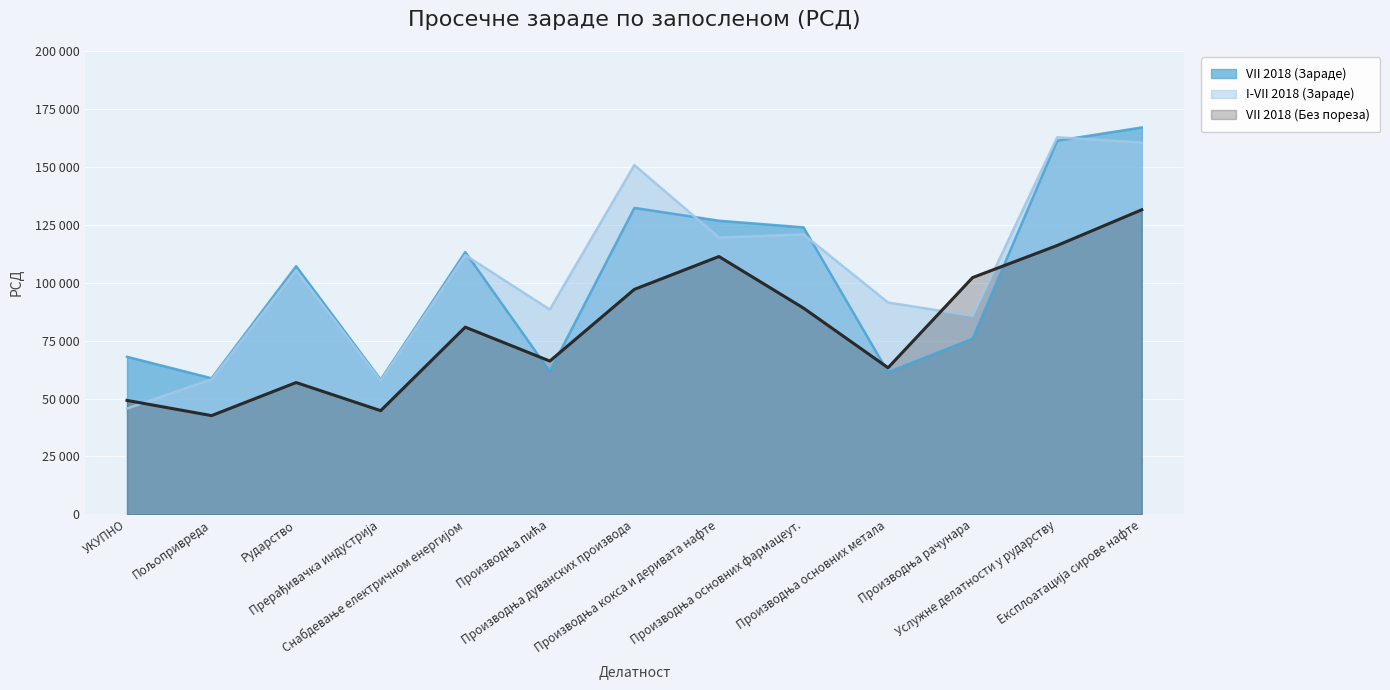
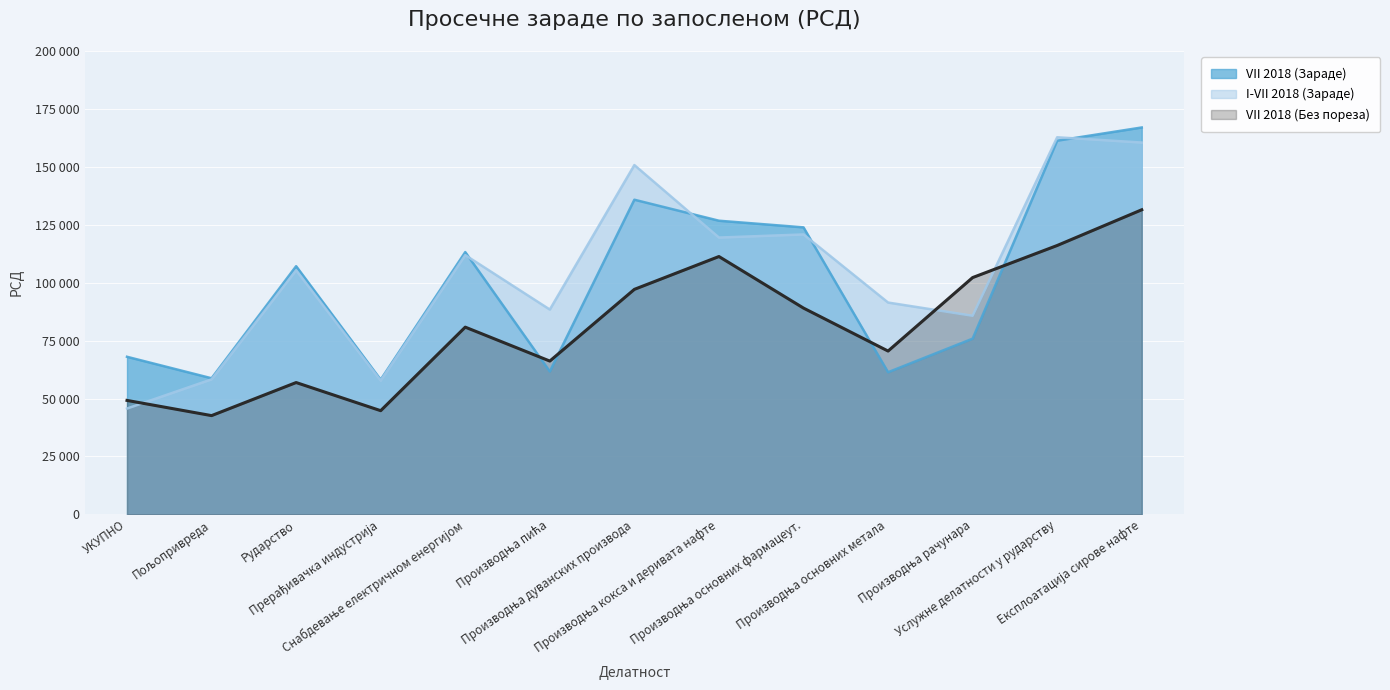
VII 2018 (Зараде), Производња дуванских производа: 132000 -> 136000
VII 2018 (Без пореза), Производња основних метала: 63000 -> 71000
